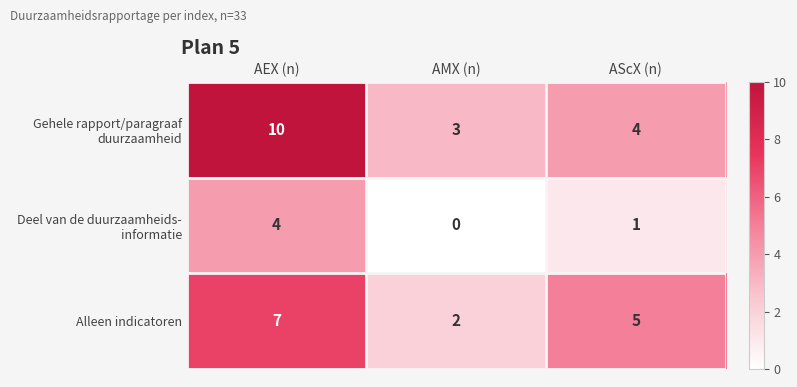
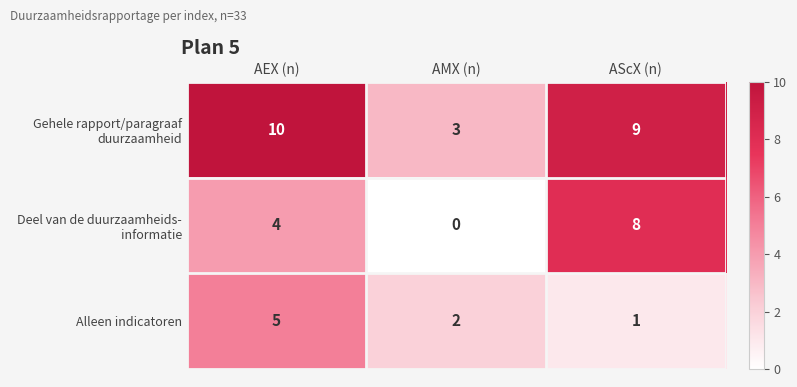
Gehele rapport/paragraaf duurzaamheid, AScX (n): 4 -> 9
Deel van de duurzaamheids- informatie, AScX (n): 1 -> 8
Alleen indicatoren, AEX (n): 7 -> 5
Alleen indicatoren, AScX (n): 5 -> 1
